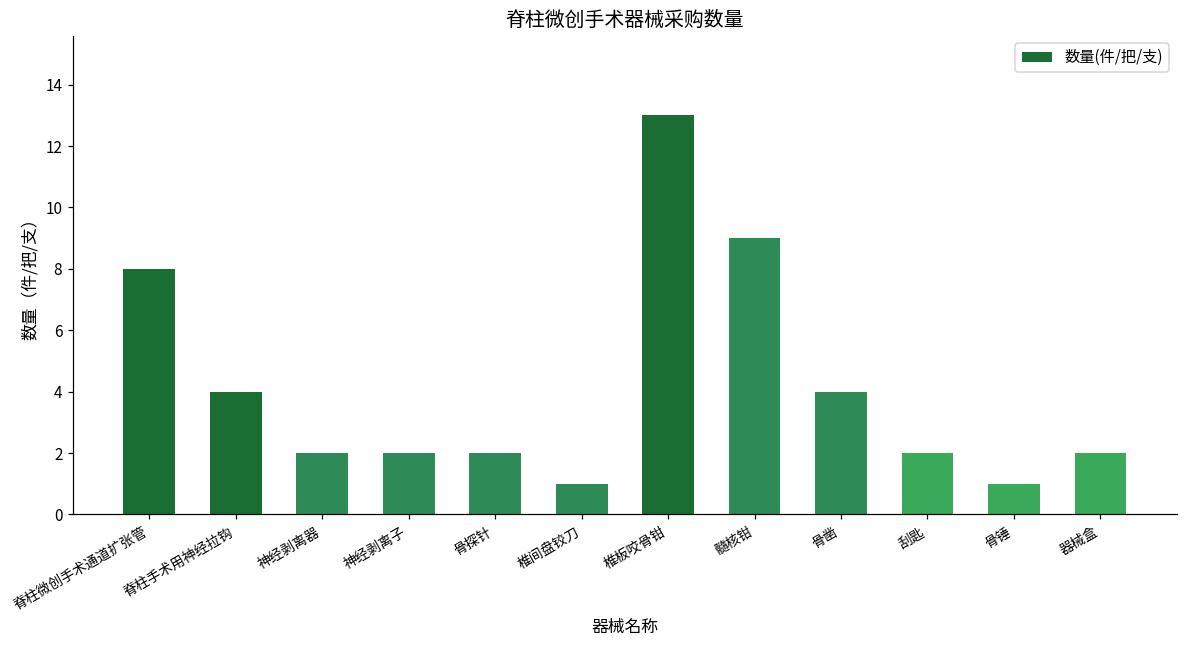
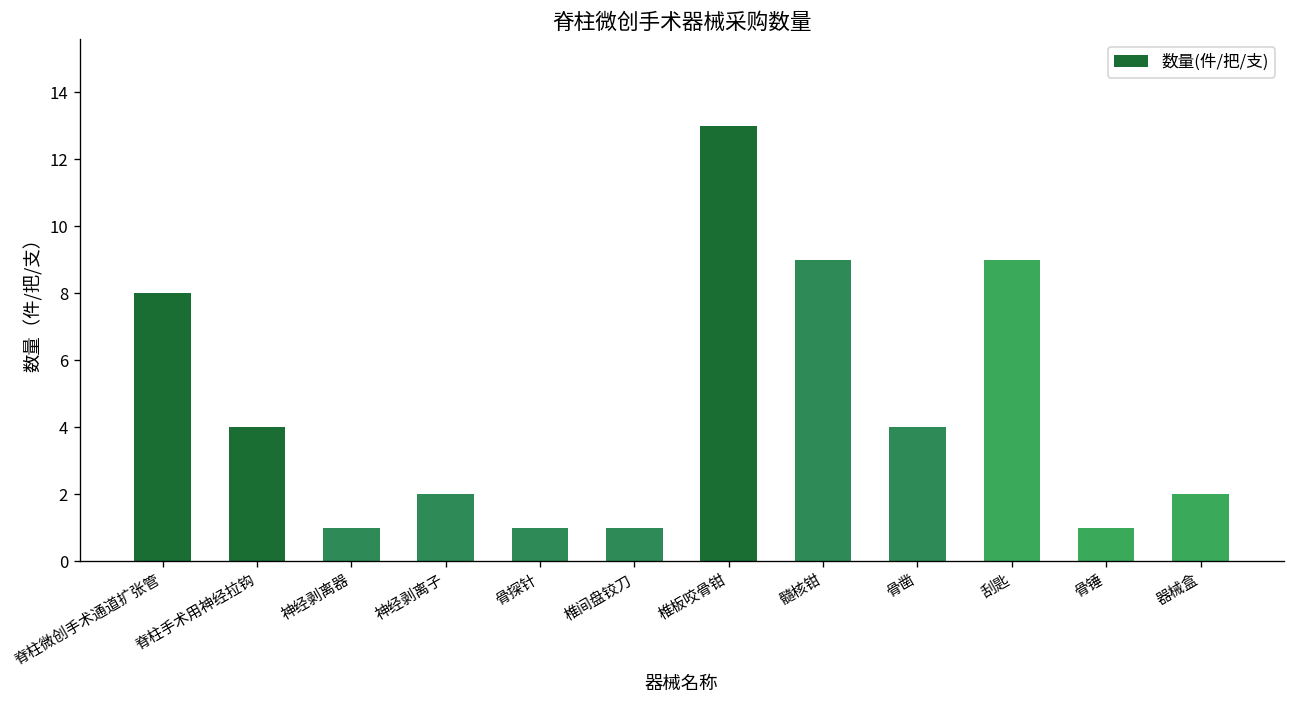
神经剥离器: 2 -> 1
骨探针: 2 -> 1
刮匙: 2 -> 9
